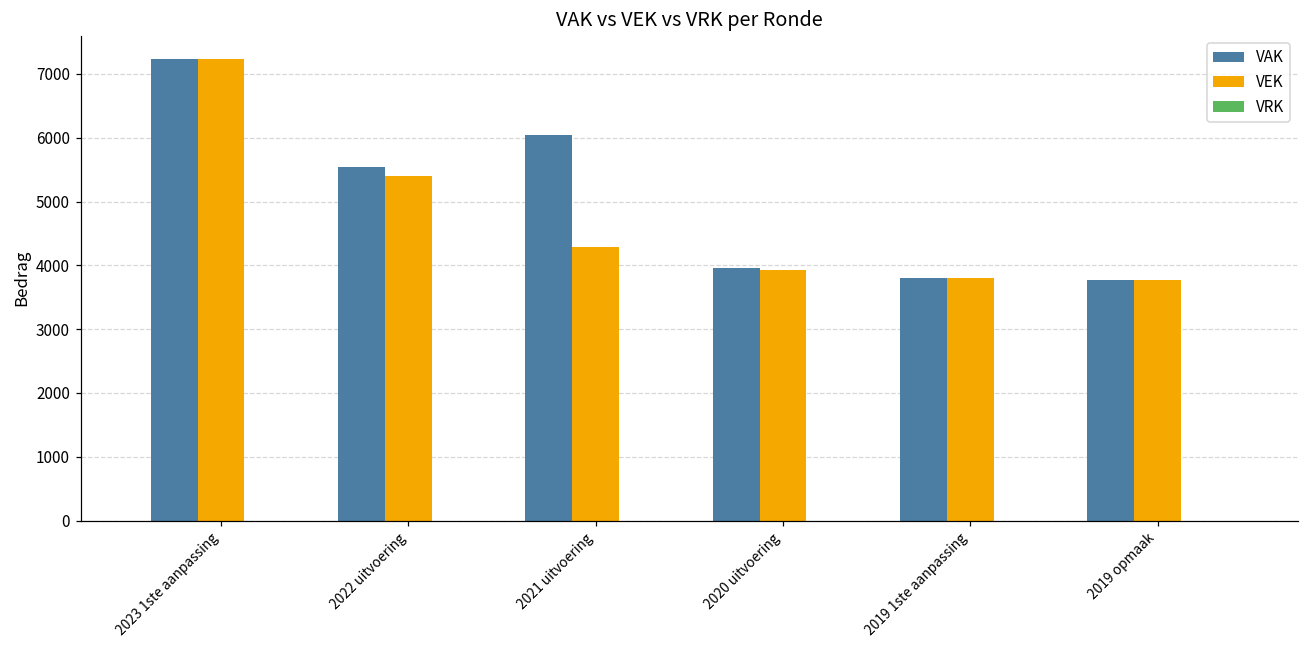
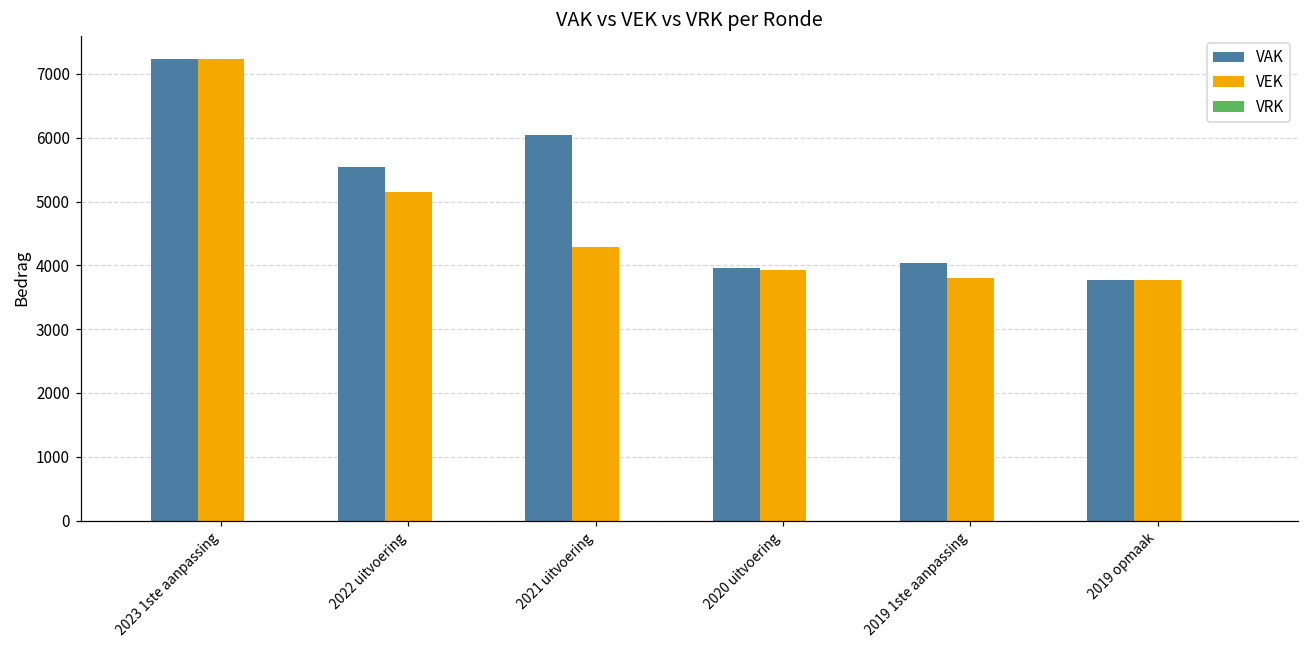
VEK, 2022 uitvoering: 5400 -> 5100
VAK, 2019 1ste aanpassing: 3800 -> 4000
